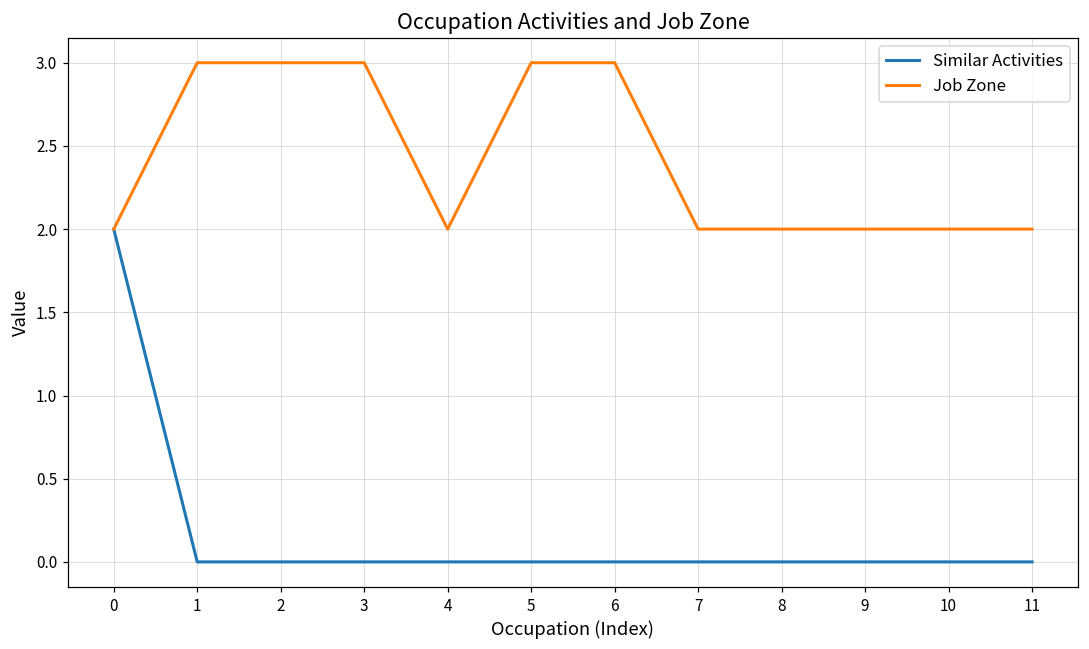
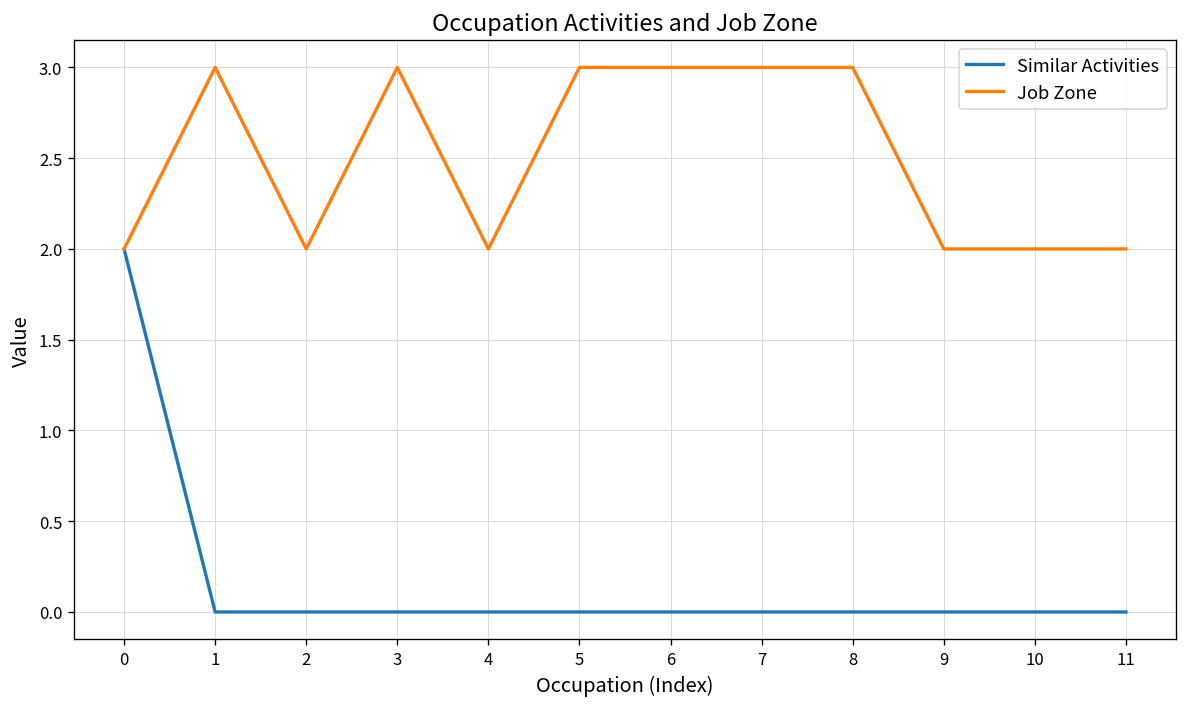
Job Zone, 2: 3 -> 2
Job Zone, 7: 2 -> 3
Job Zone, 8: 2 -> 3
